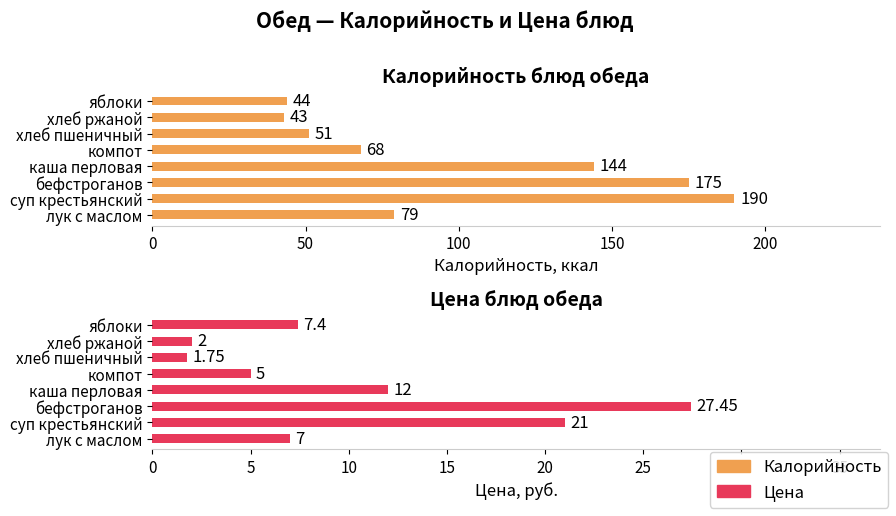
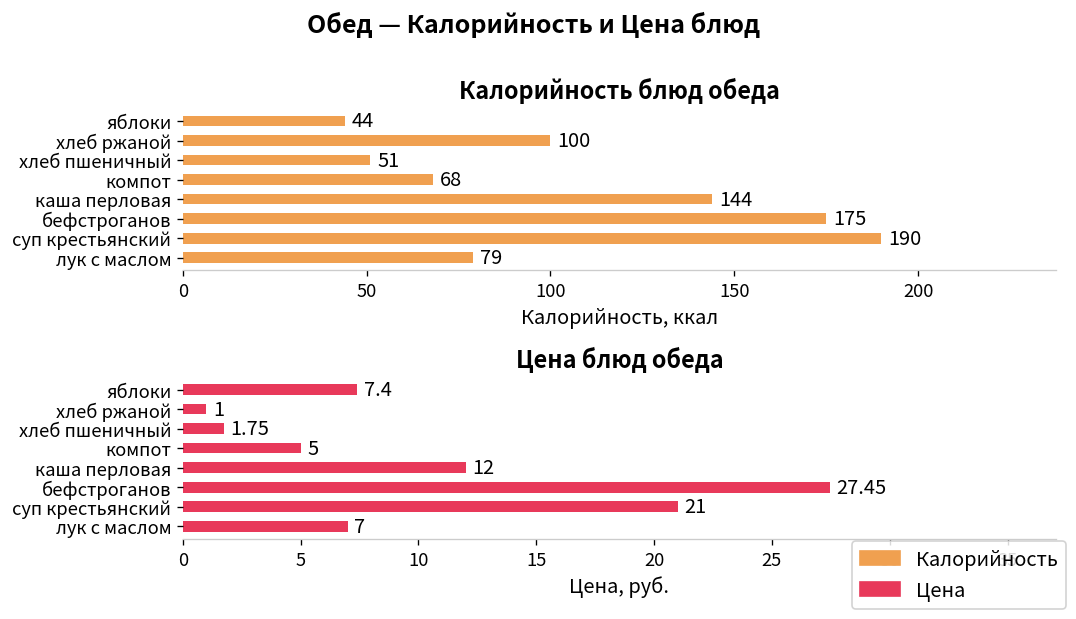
Калорийность блюд обеда, хлеб ржаной: 43 -> 100
Цена блюд обеда, хлеб ржаной: 2 -> 1
